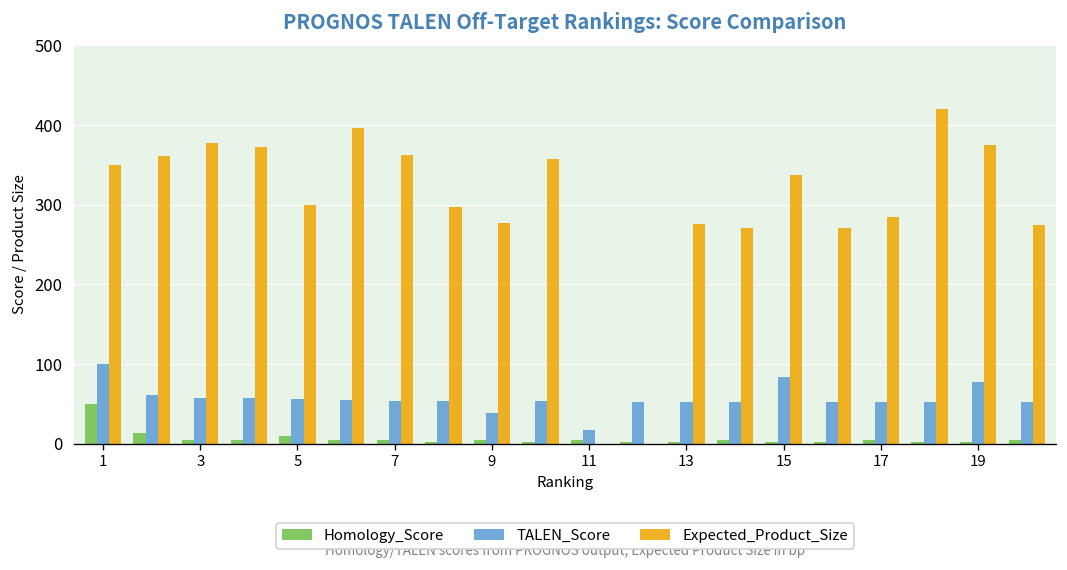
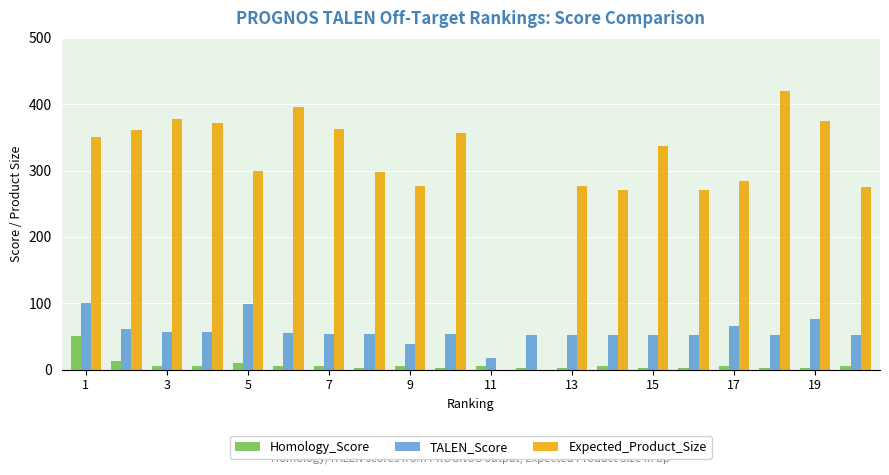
TALEN_Score, 5: 60 -> 100
TALEN_Score, 15: 80 -> 50
TALEN_Score, 17: 50 -> 70
